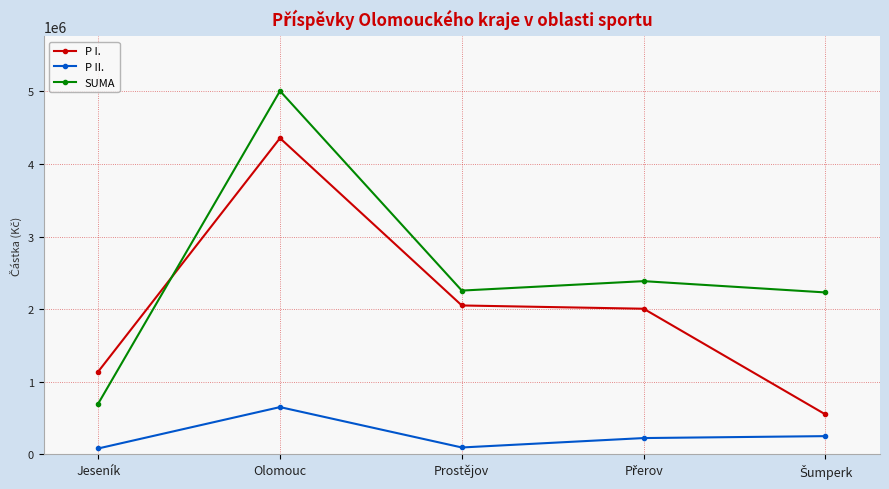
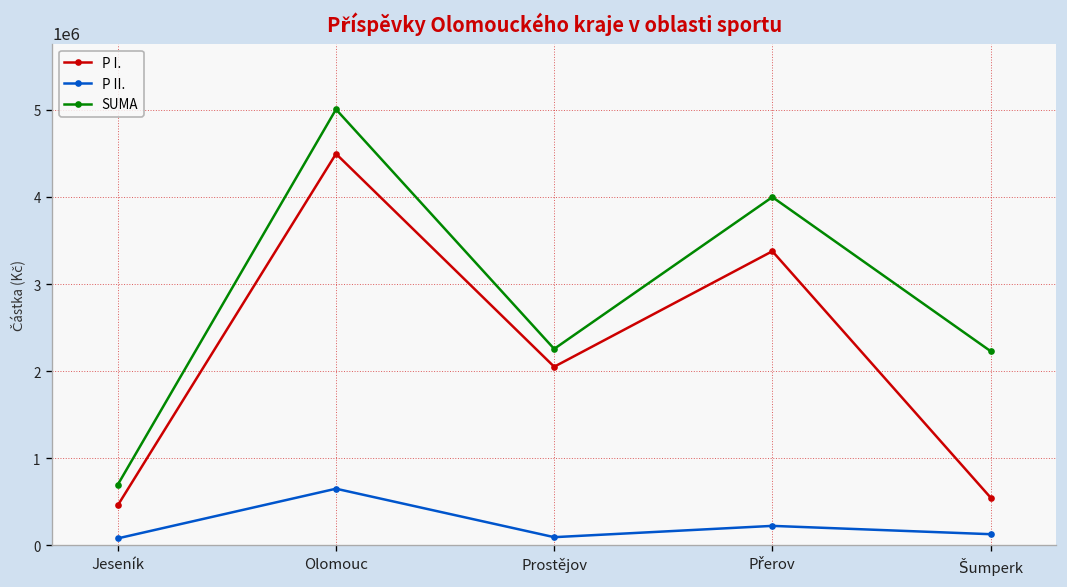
P I., Jeseník: 1100000 -> 500000
P I., Olomouc: 4400000 -> 4500000
P I., Přerov: 2000000 -> 3400000
SUMA, Přerov: 2400000 -> 4000000
P II., Šumperk: 300000 -> 100000
